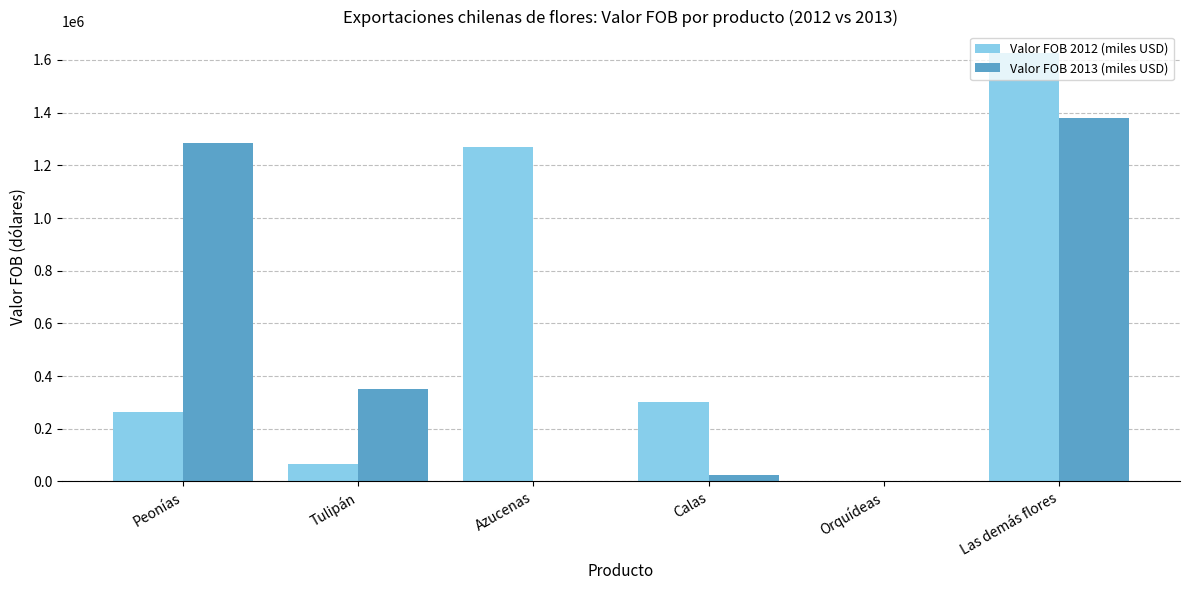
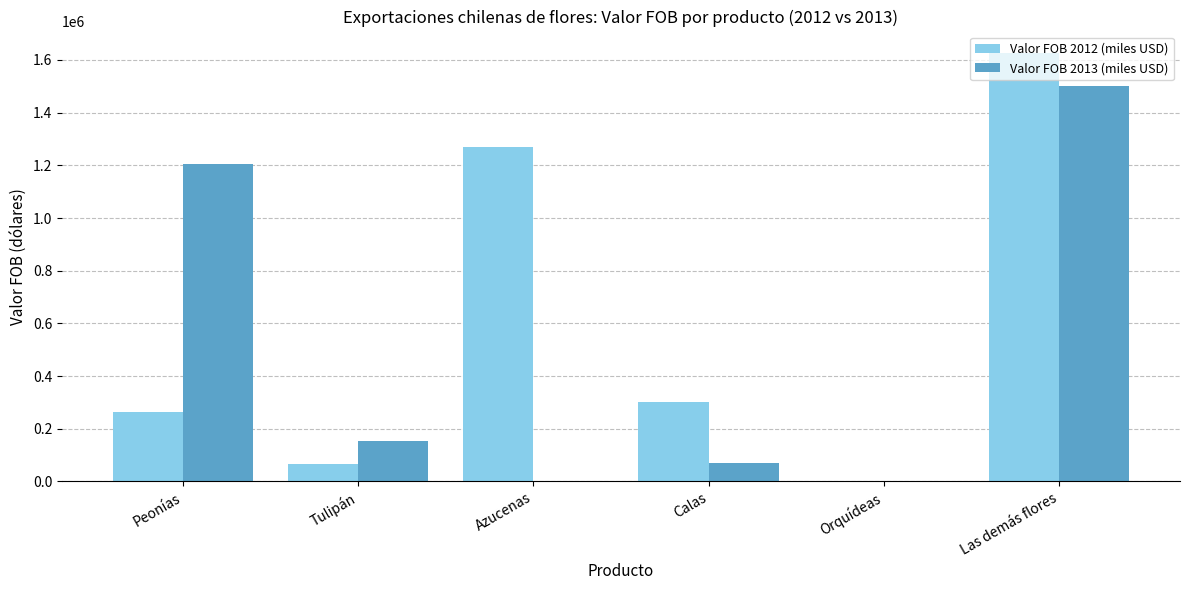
Valor FOB 2013 (miles USD), Peonías: 1290000 -> 1210000
Valor FOB 2013 (miles USD), Tulipán: 350000 -> 160000
Valor FOB 2013 (miles USD), Calas: 30000 -> 70000
Valor FOB 2013 (miles USD), Las demás flores: 1380000 -> 1500000
